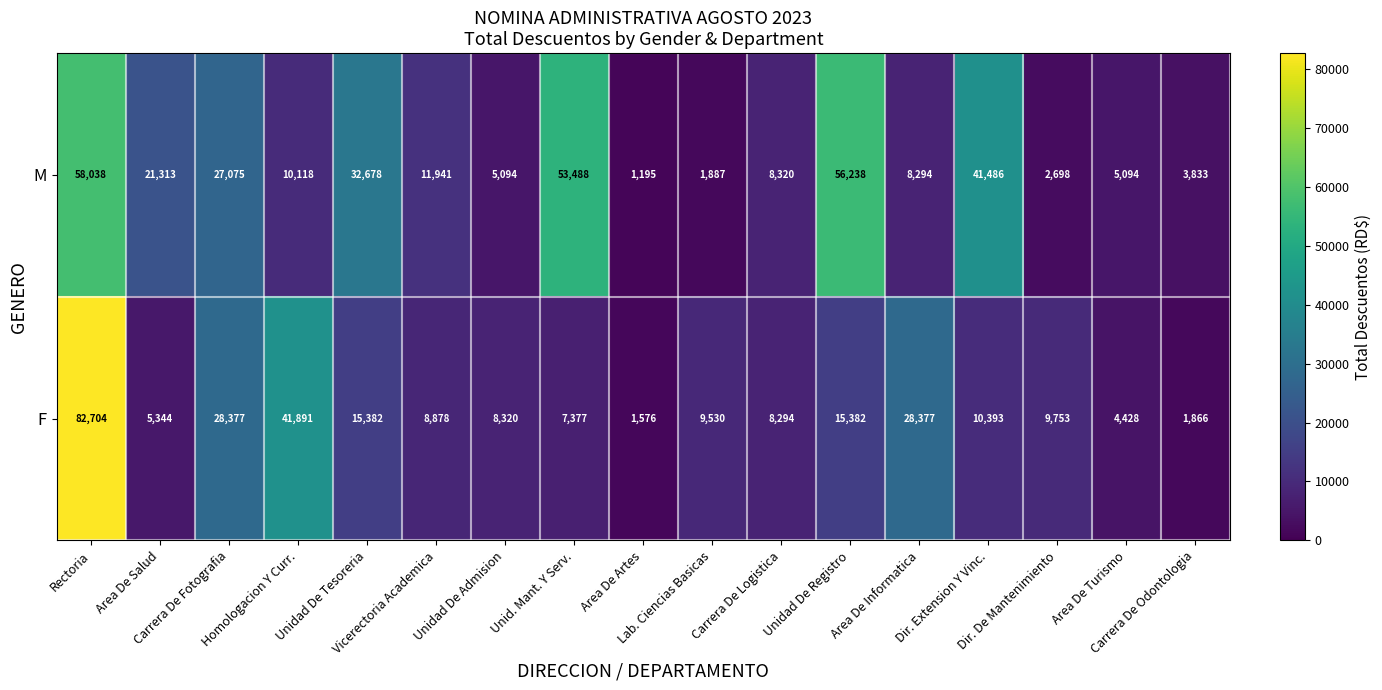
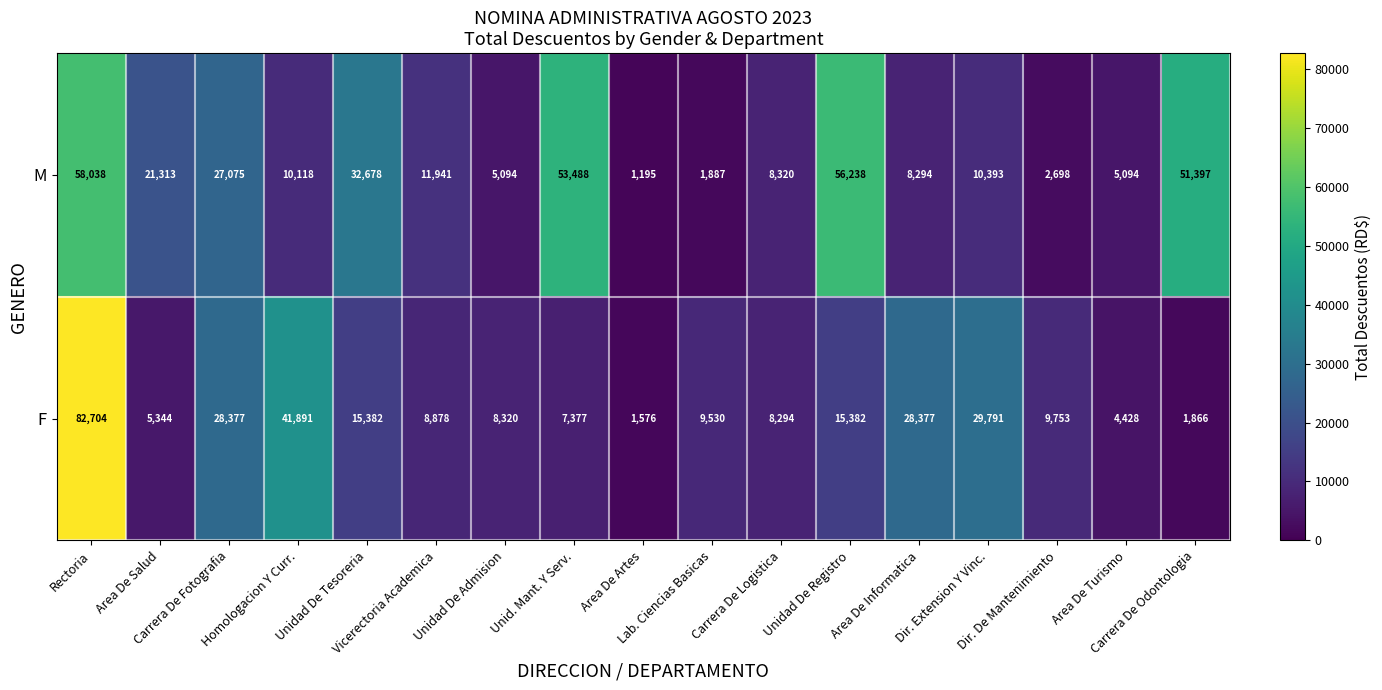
M, Dir. Extension Y Vinc.: 41,486 -> 10,393
M, Carrera De Odontologia: 3,833 -> 51,397
F, Dir. Extension Y Vinc.: 10,393 -> 29,791
